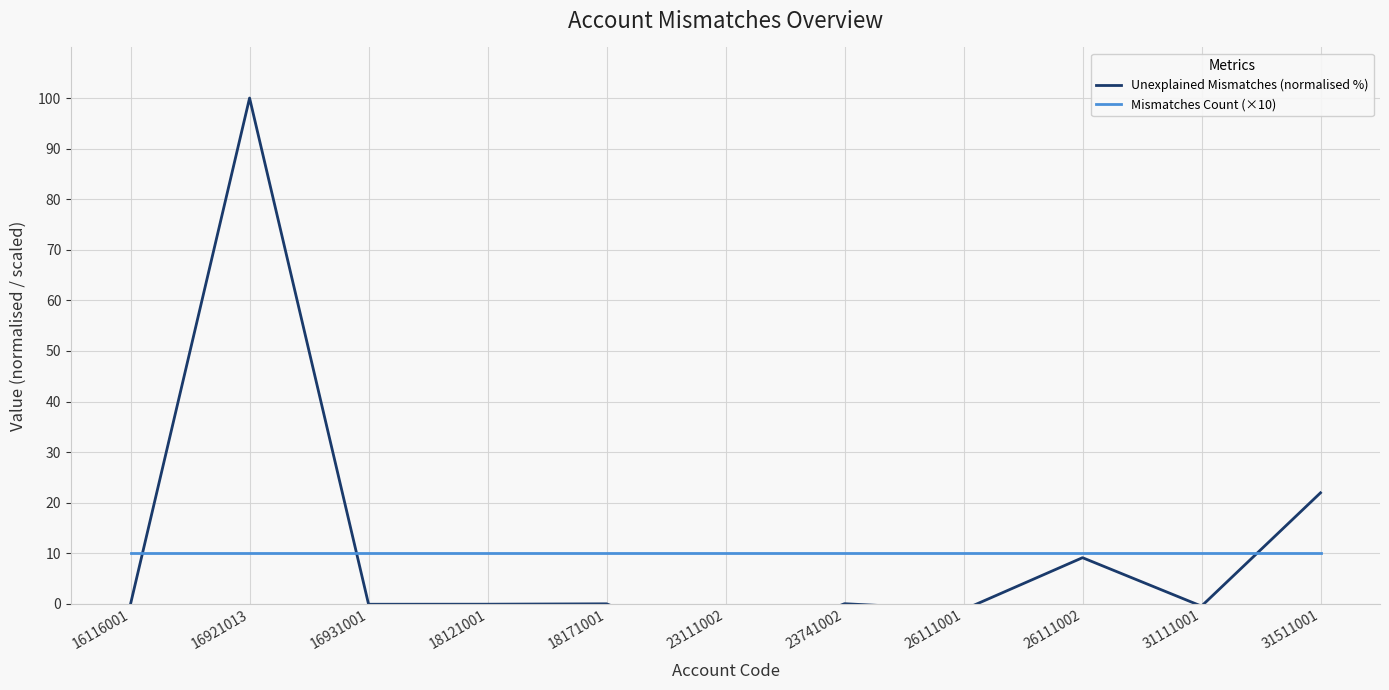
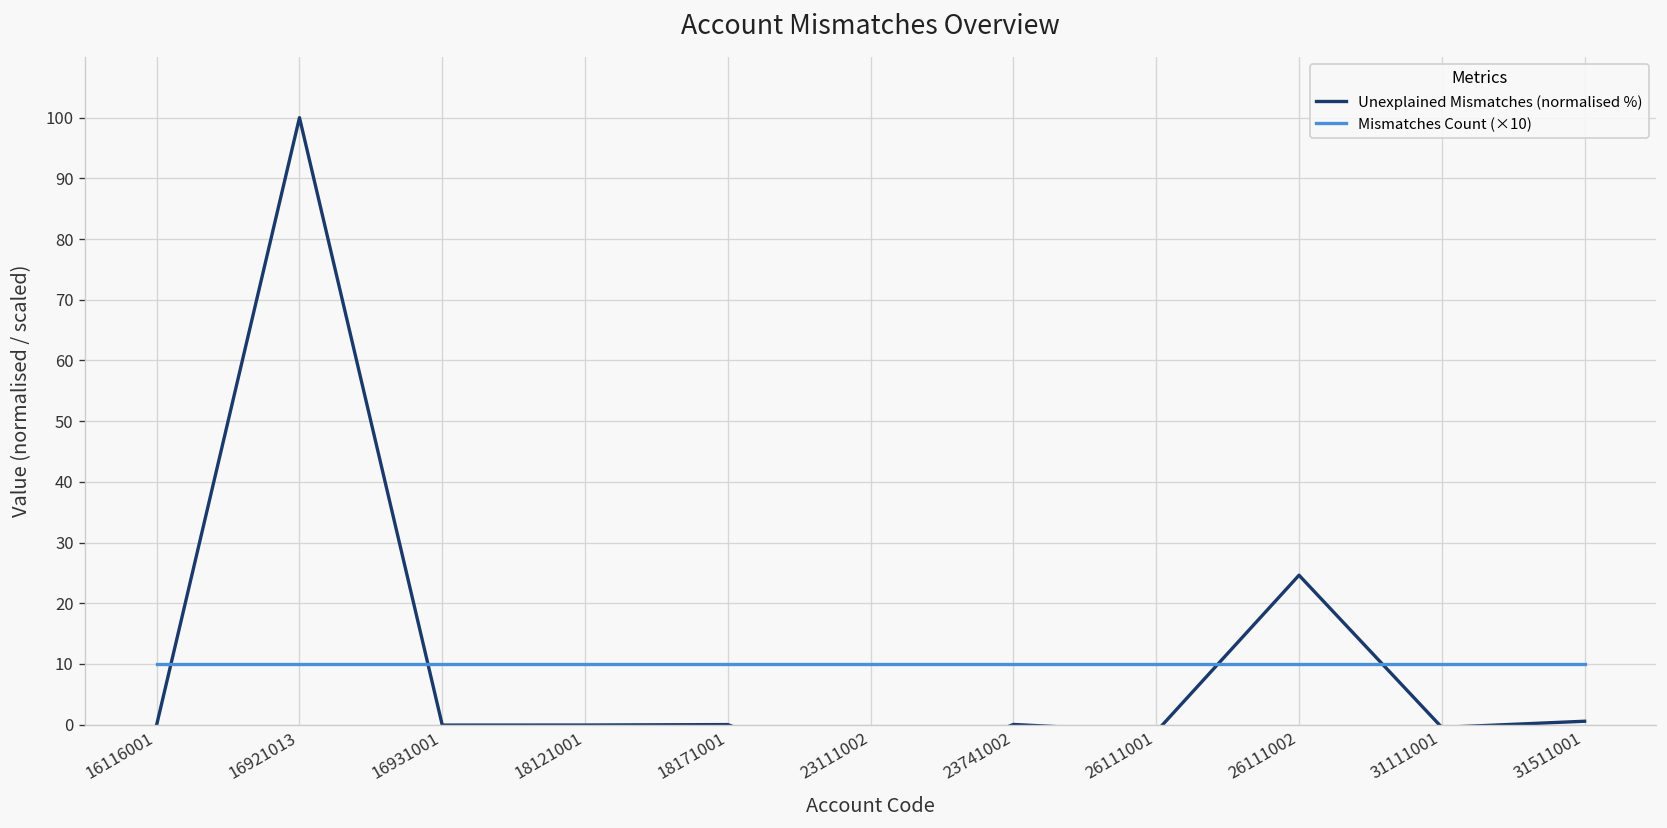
Unexplained Mismatches (normalised %), 26111002: 9 -> 25
Unexplained Mismatches (normalised %), 31511001: 22 -> 1
